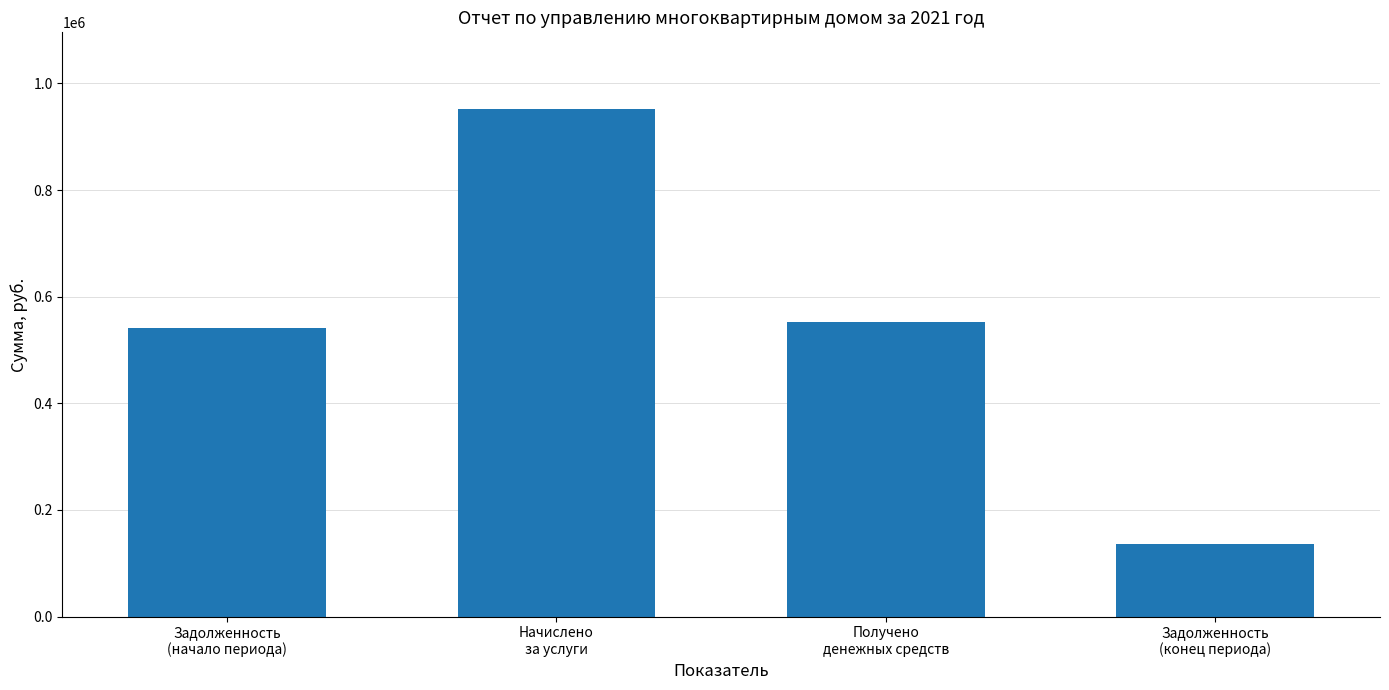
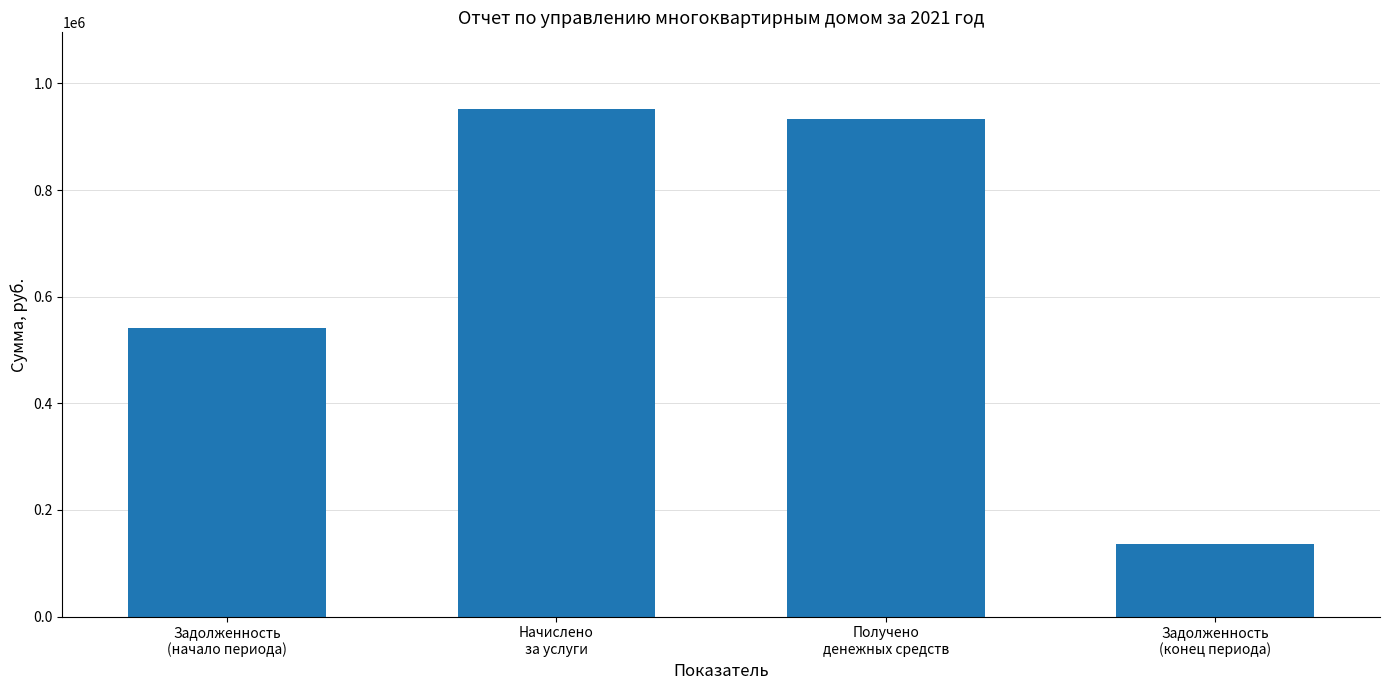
Получено денежных средств: 550000 -> 930000
